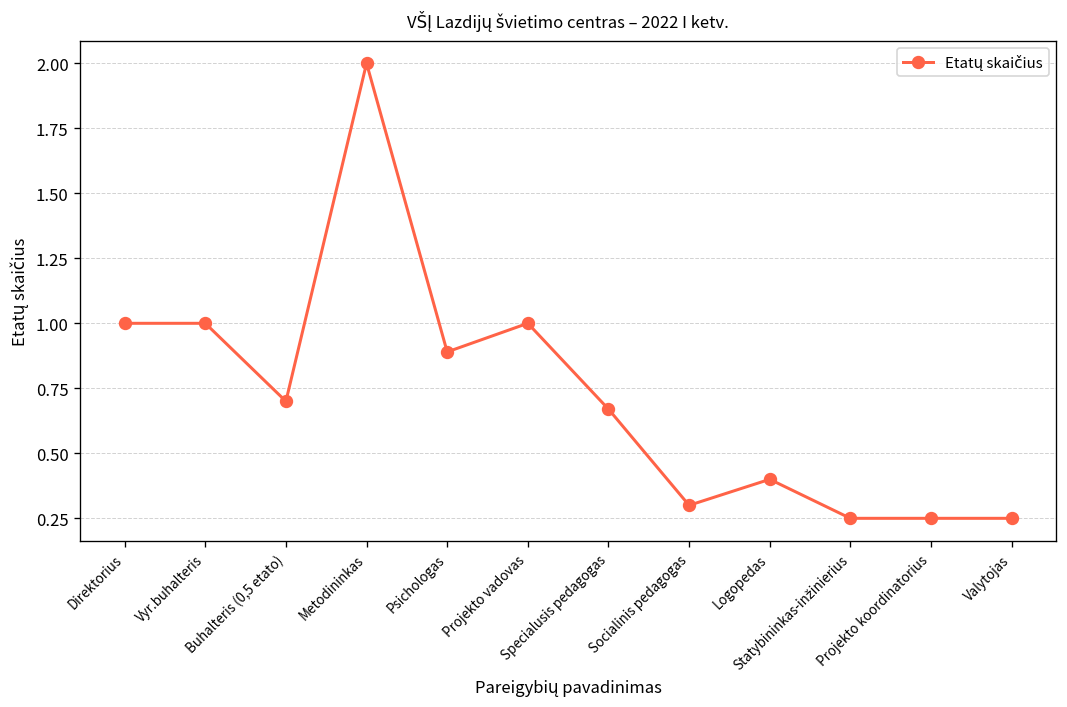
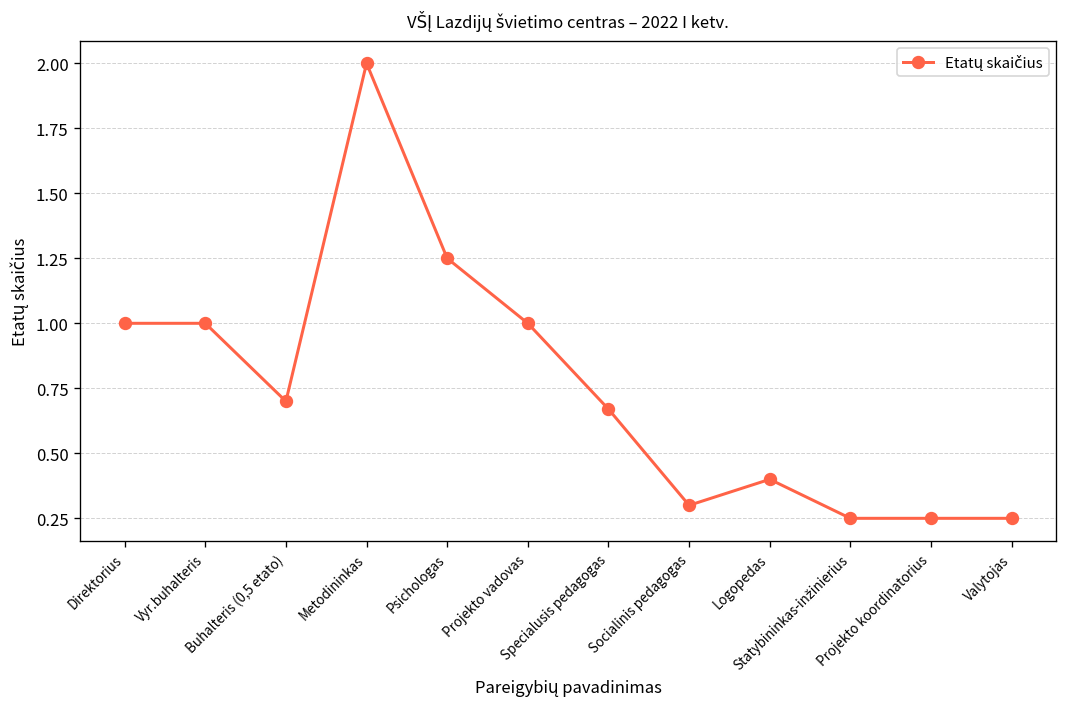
Psichologas: 0.89 -> 1.25
